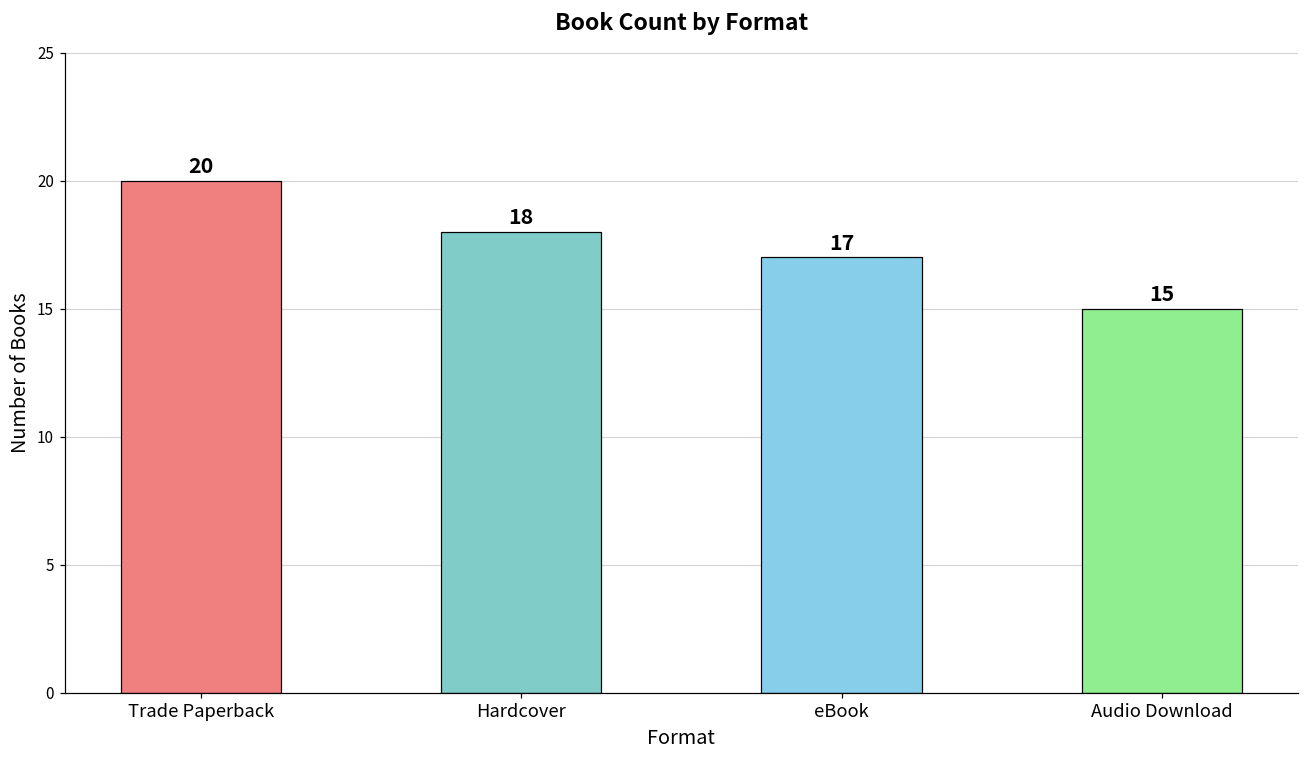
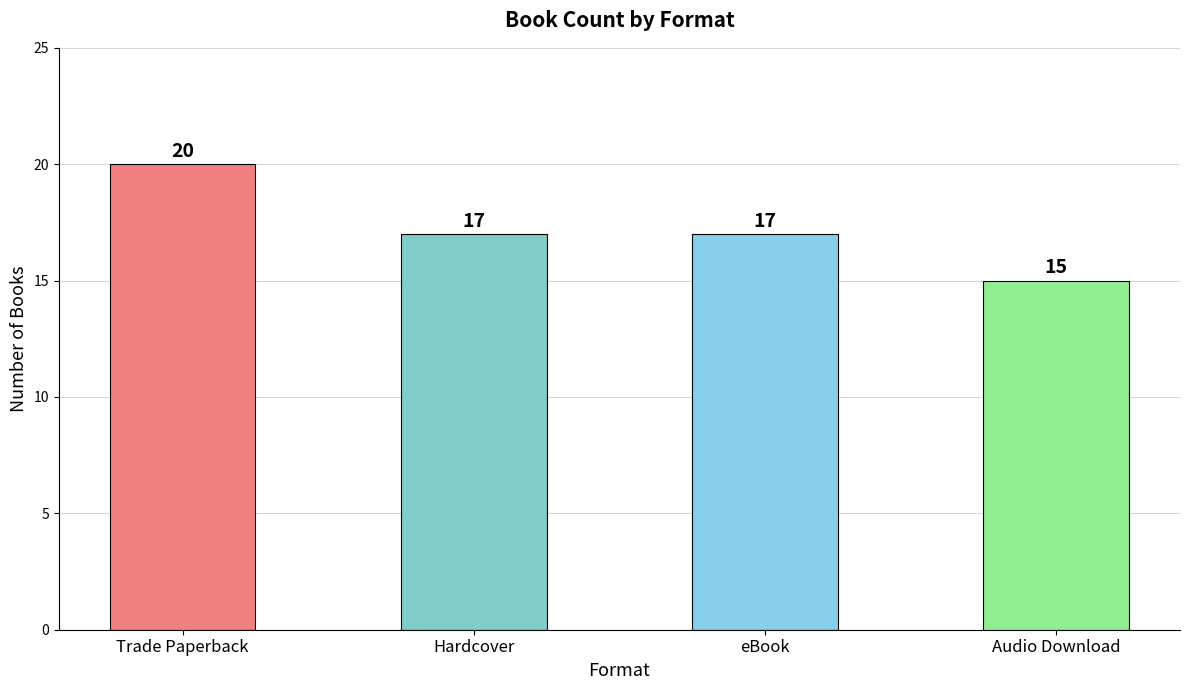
Hardcover: 18 -> 17
